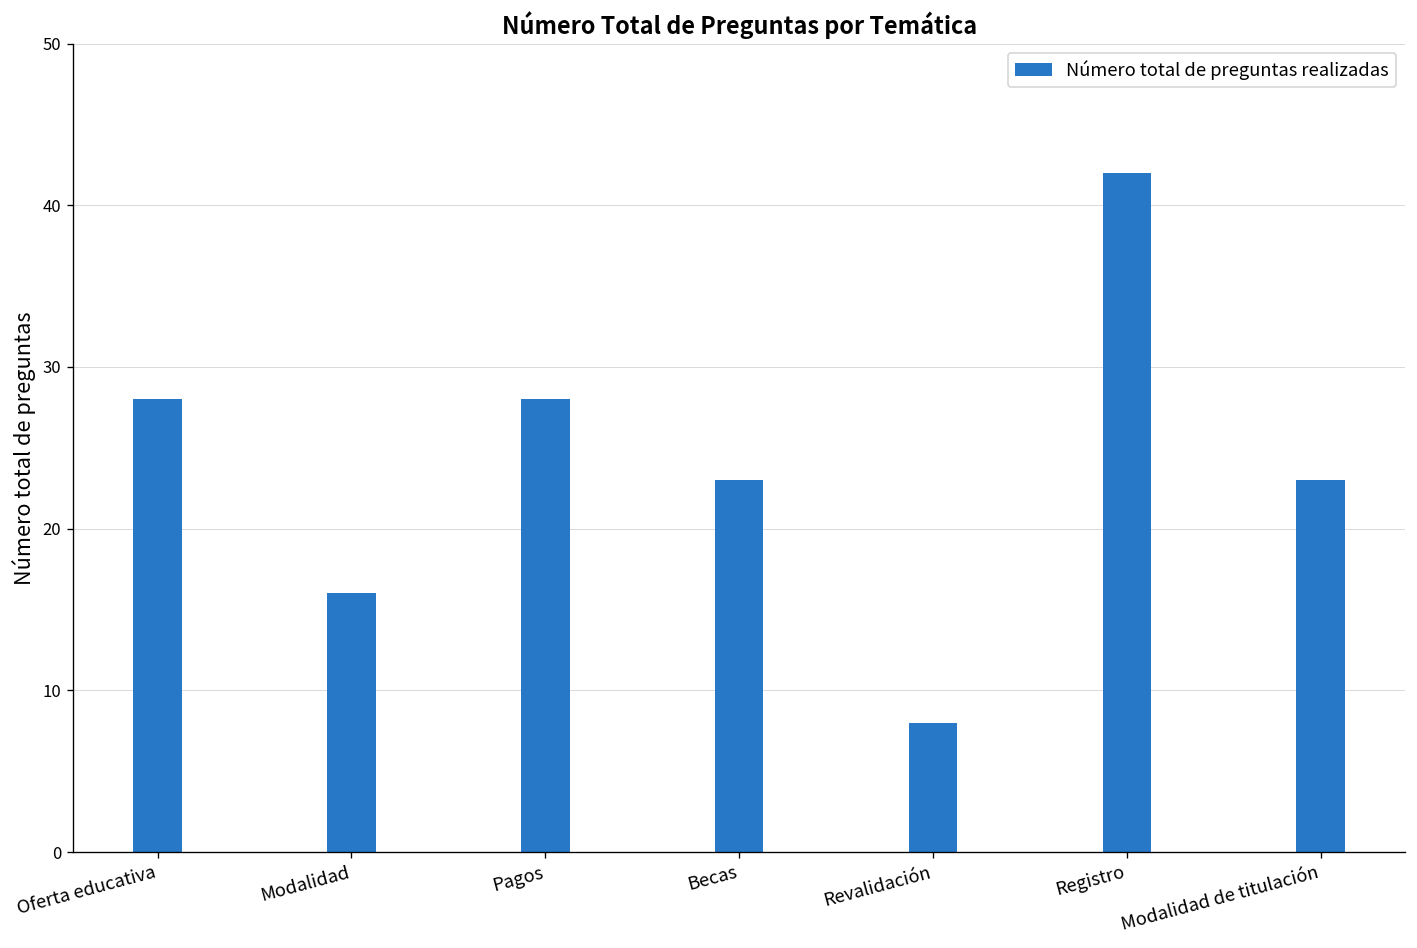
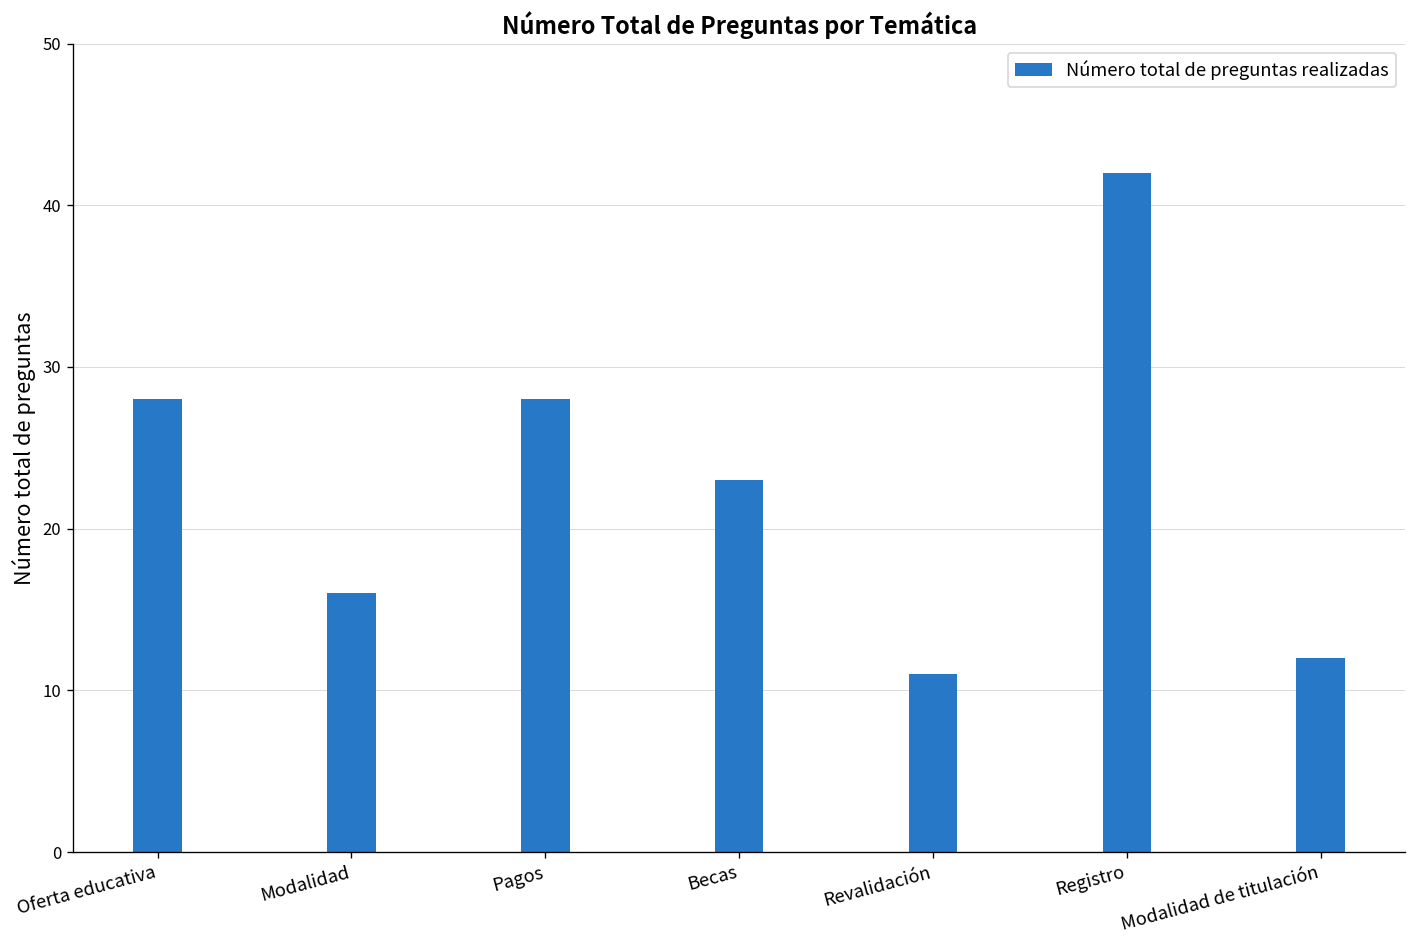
Revalidación: 8 -> 11
Modalidad de titulación: 23 -> 12
